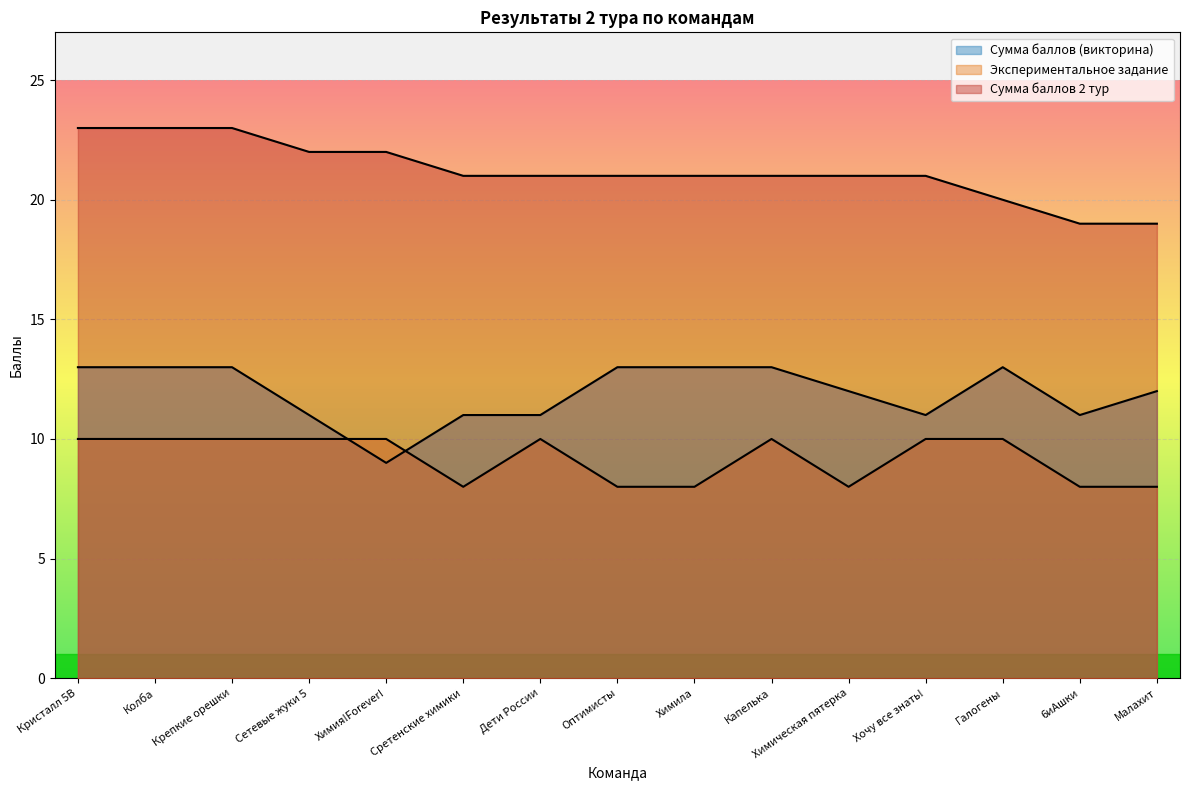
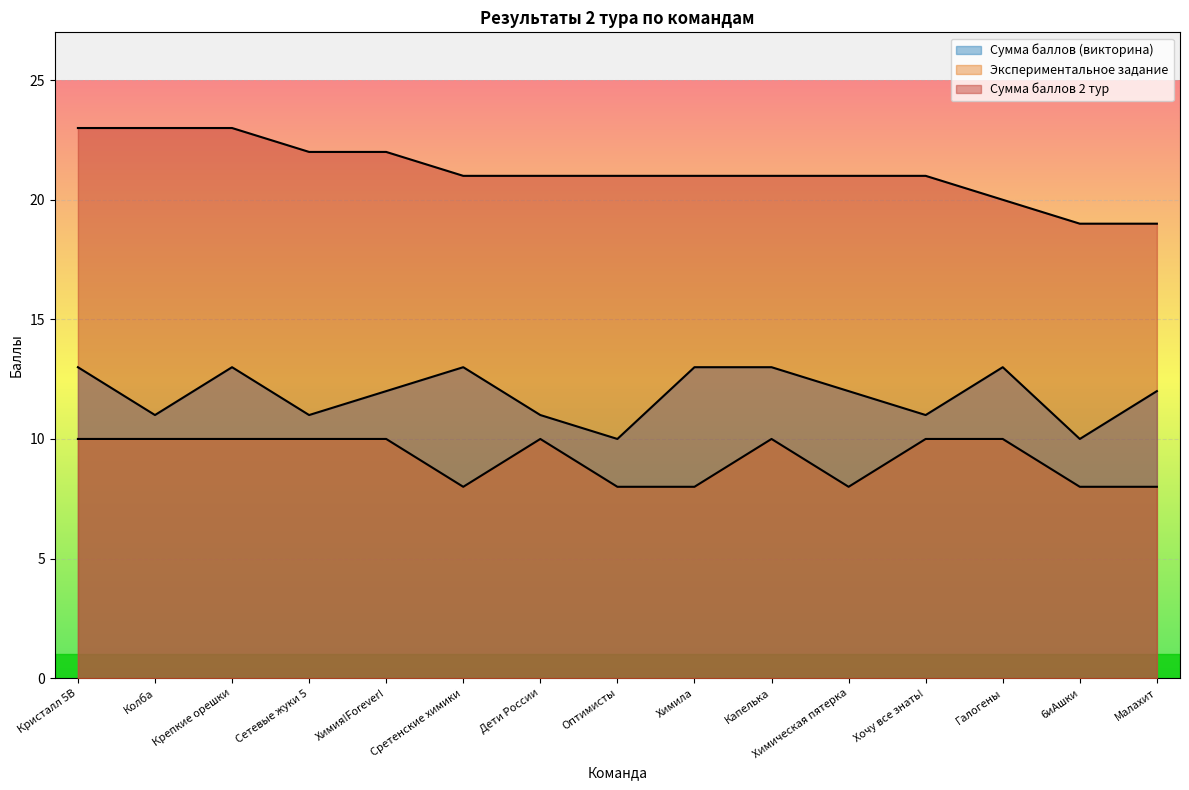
Сумма баллов (викторина), Колба: 13 -> 11
Сумма баллов (викторина), Химия!Forever!: 9 -> 12
Сумма баллов (викторина), Сретенские химики: 11 -> 13
Сумма баллов (викторина), Оптимисты: 13 -> 10
Сумма баллов (викторина), 6иАшки: 11 -> 10
